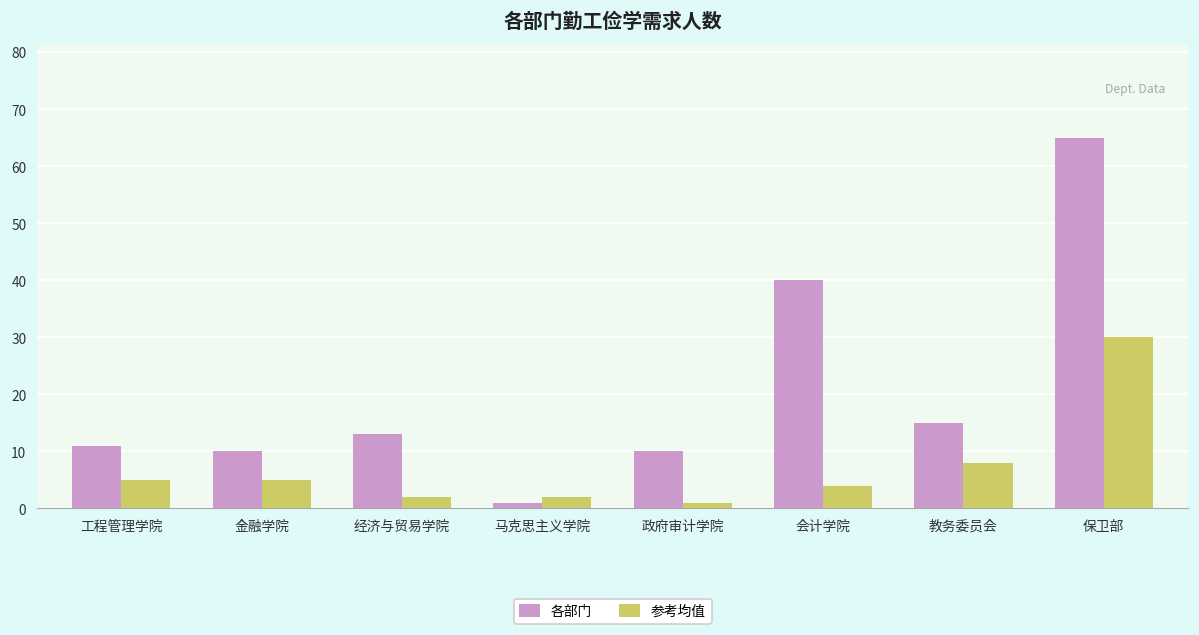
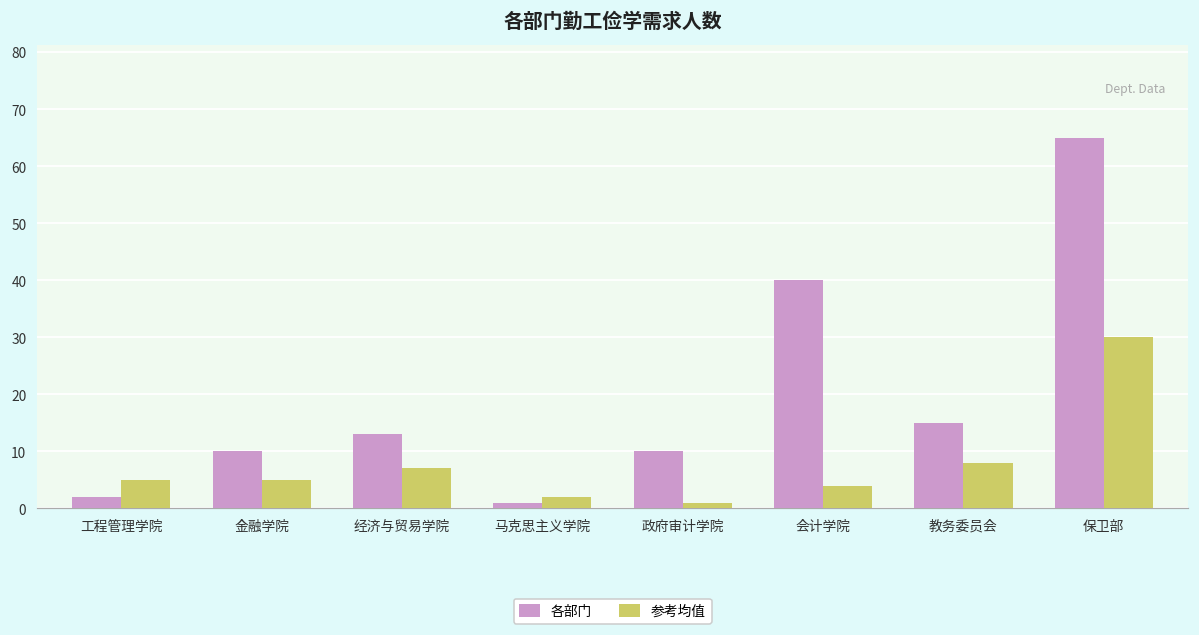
各部门, 工程管理学院: 11 -> 2
参考均值, 经济与贸易学院: 2 -> 7
